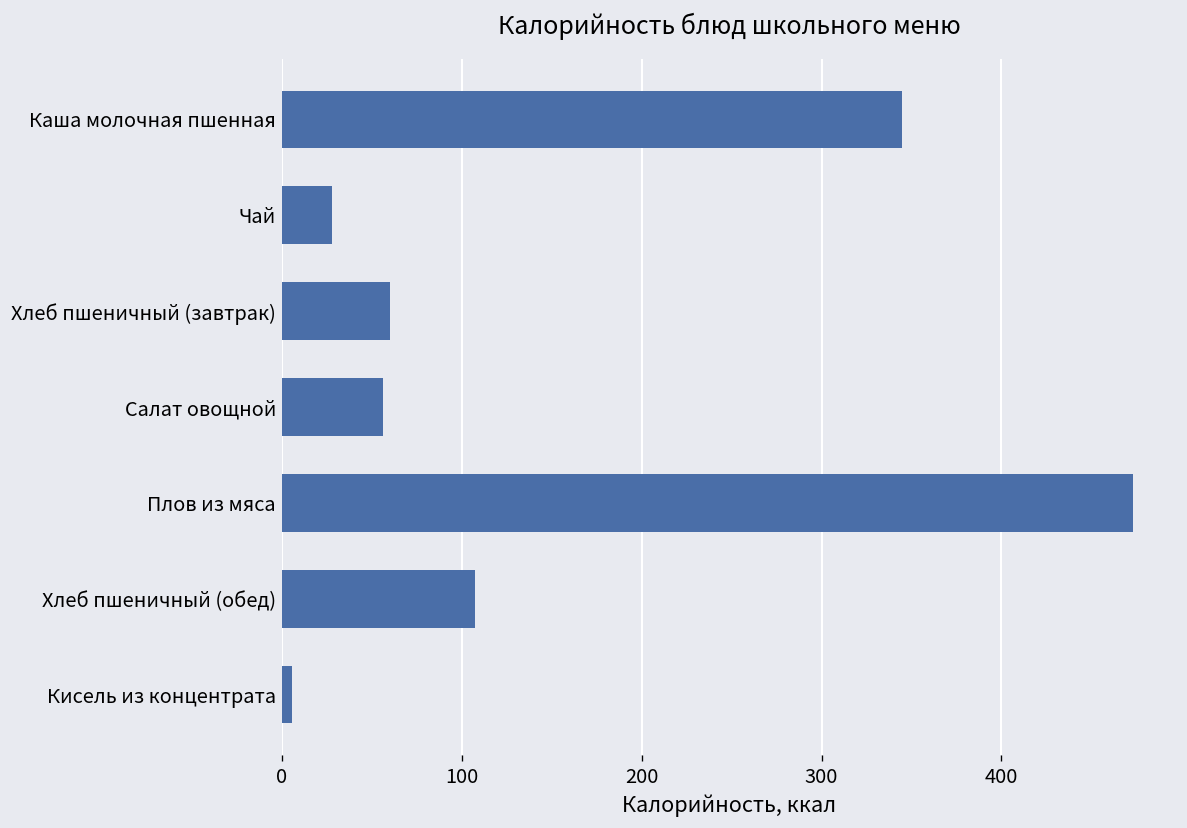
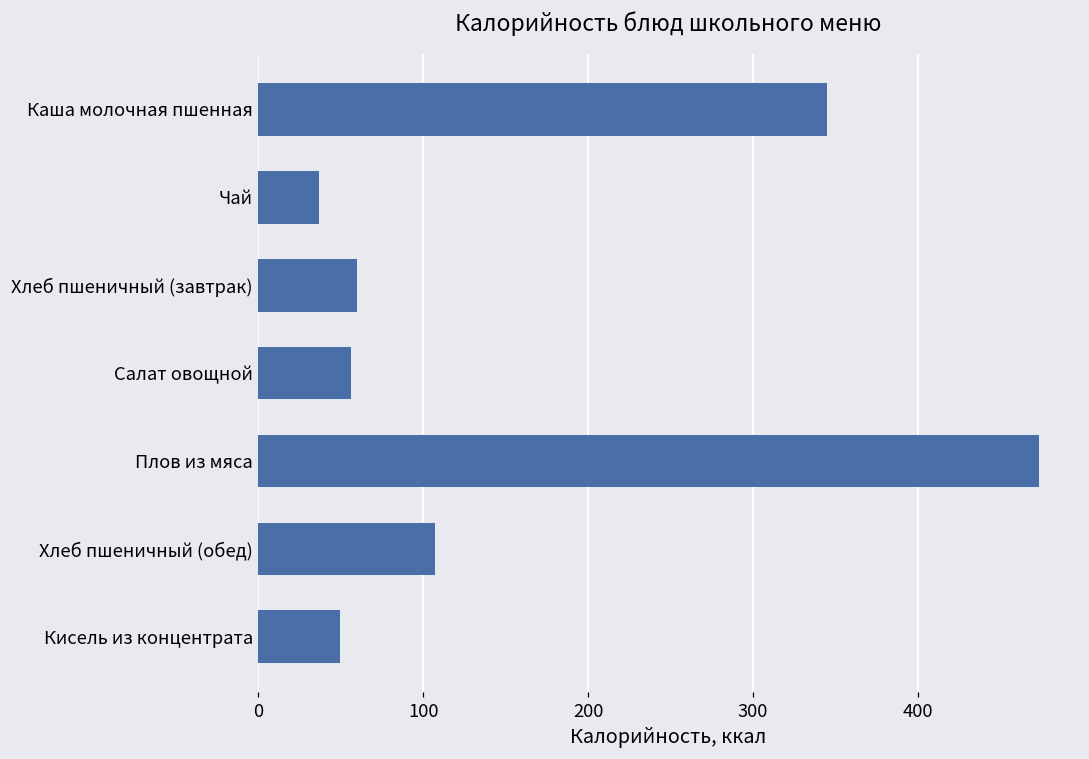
Чай: 28 -> 37
Кисель из концентрата: 5 -> 50
